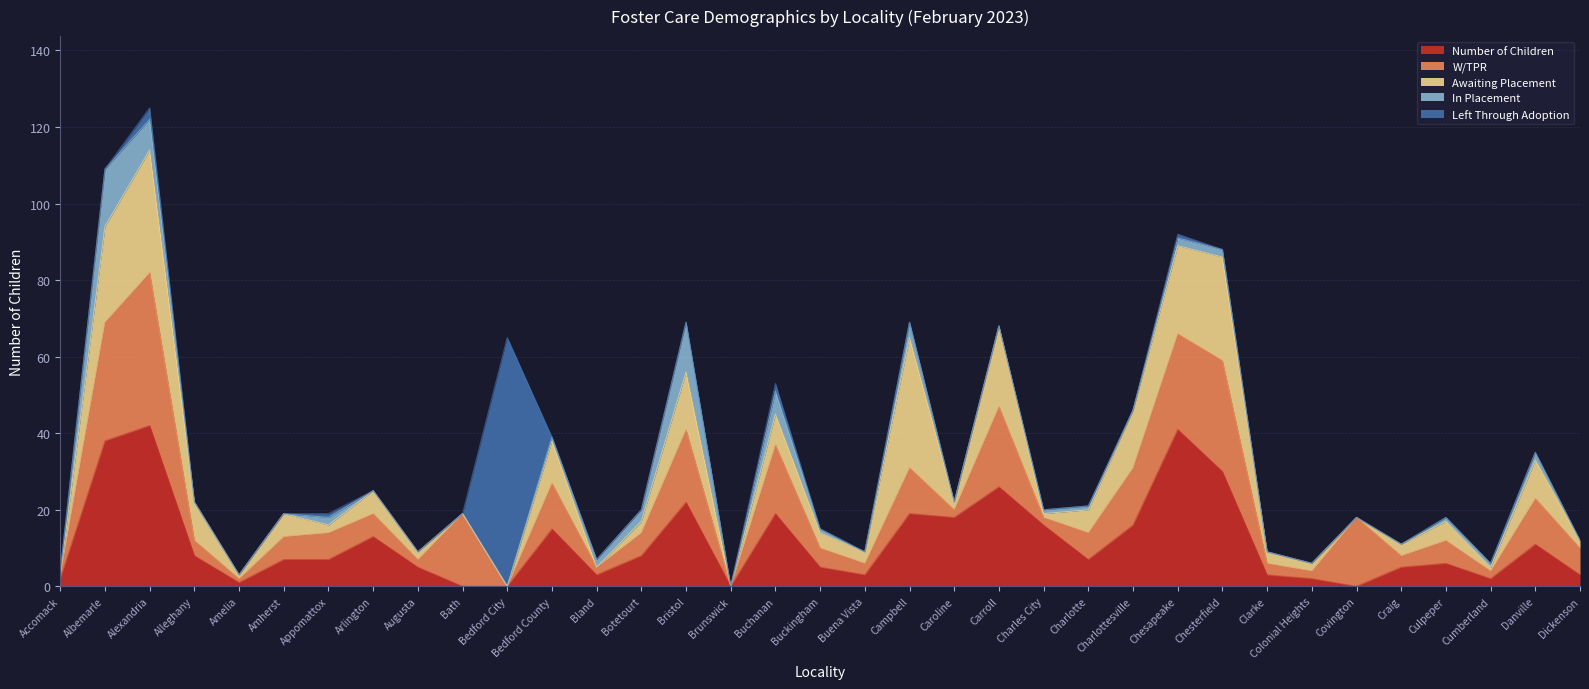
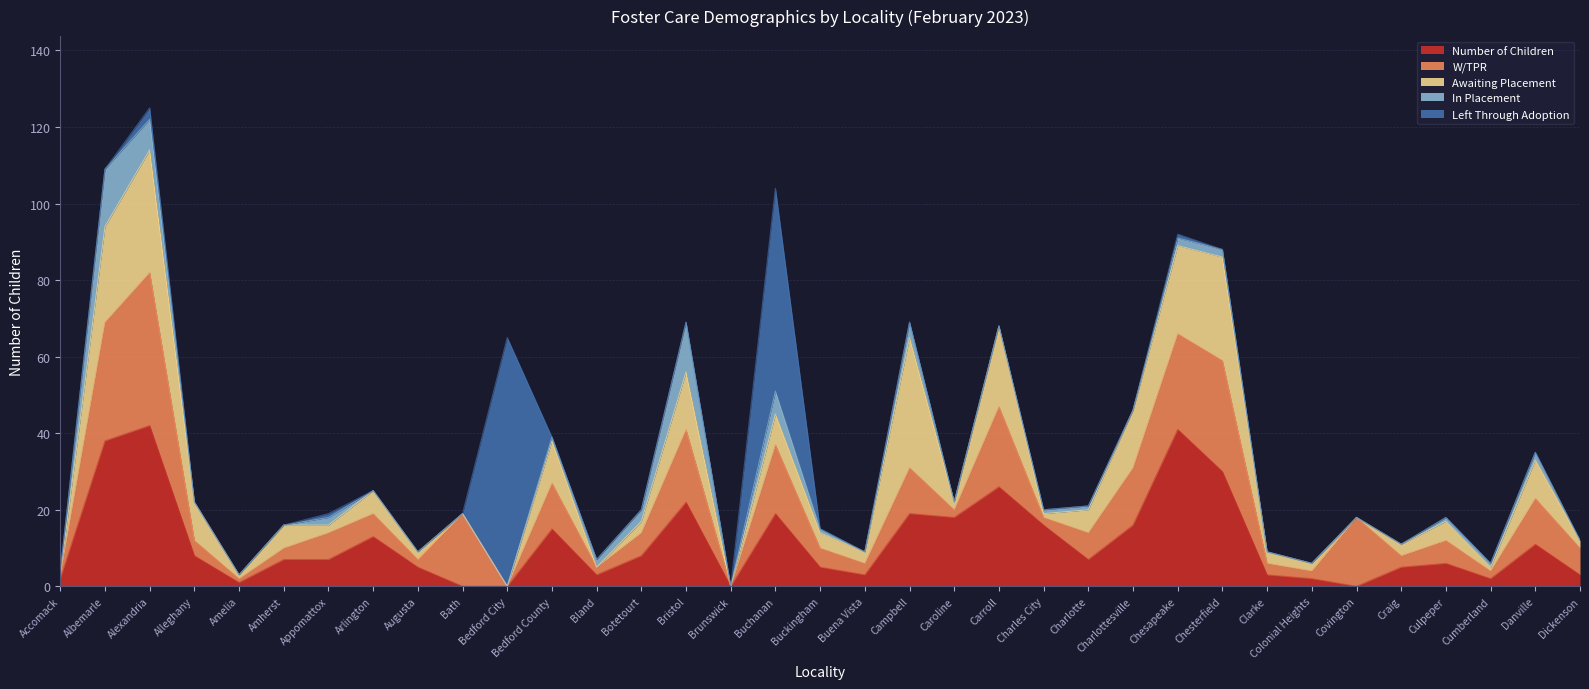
W/TPR, Amherst: 6 -> 3
Left Through Adoption, Buchanan: 2 -> 53
